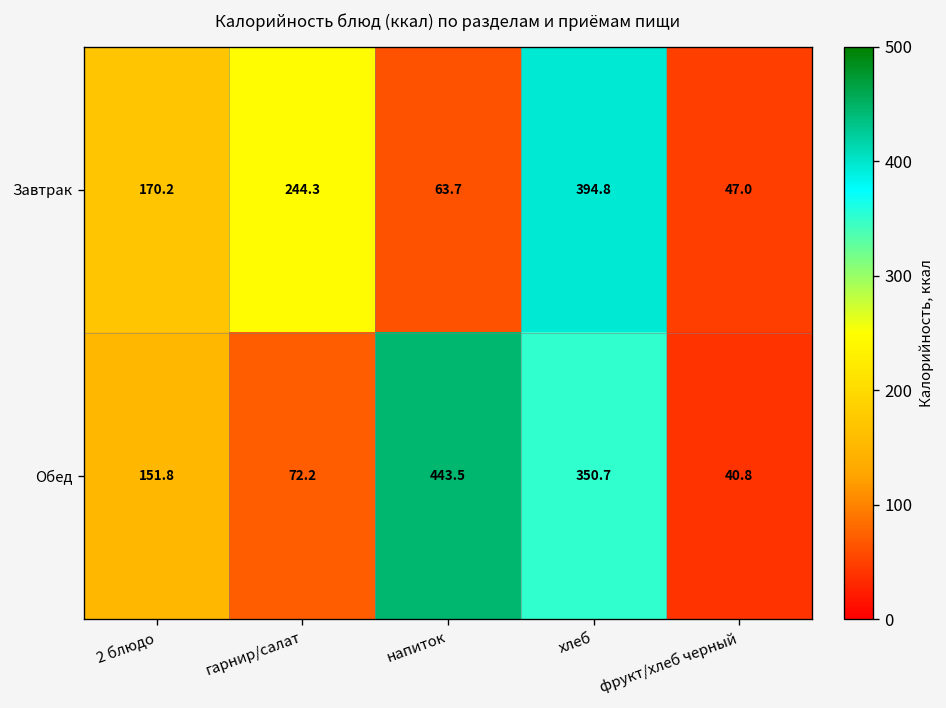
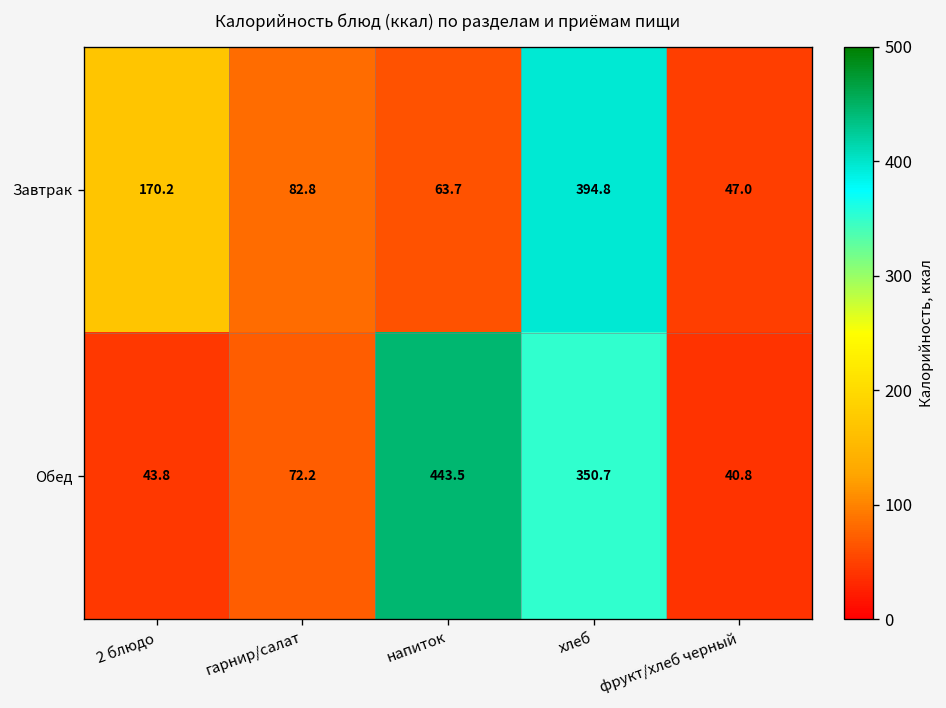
Завтрак, гарнир/салат: 244.3 -> 82.8
Обед, 2 блюдо: 151.8 -> 43.8
